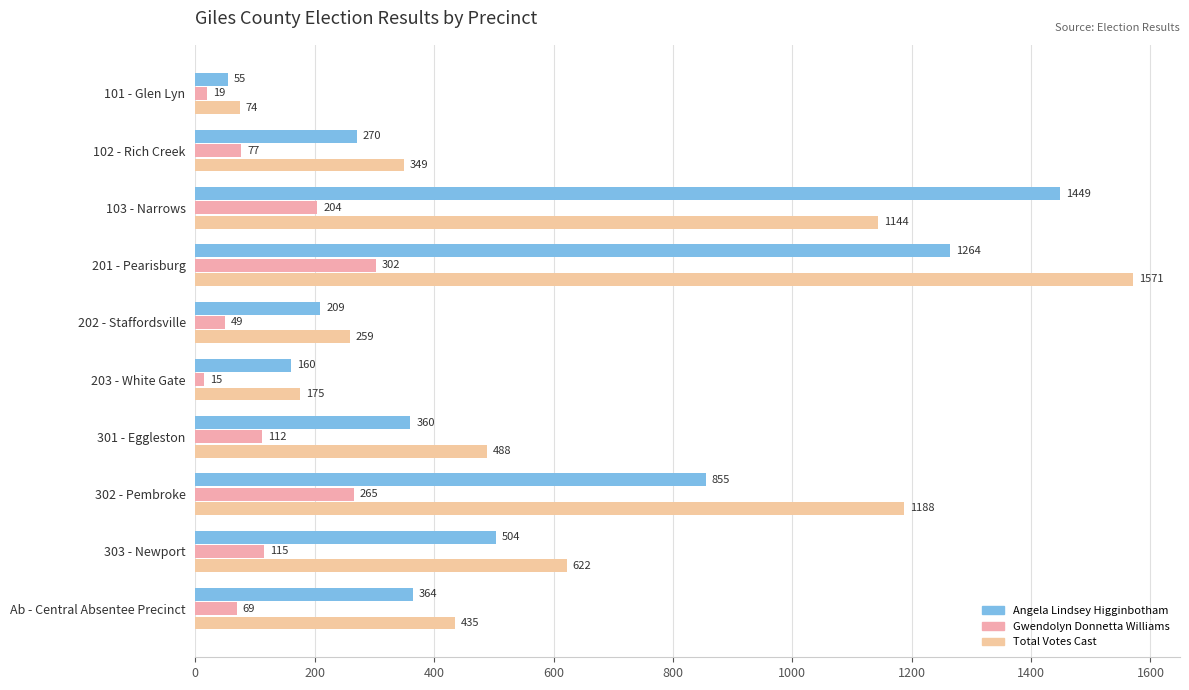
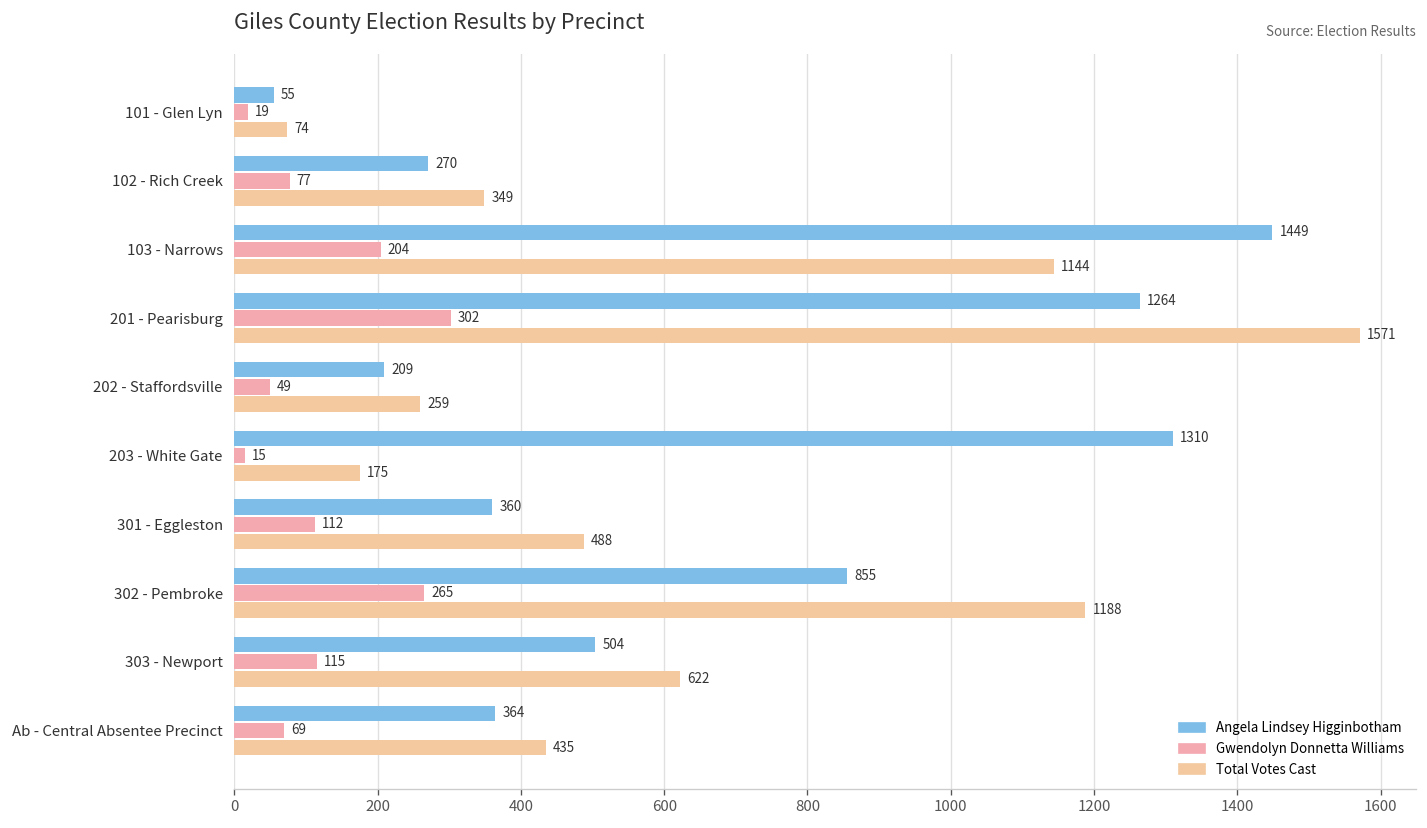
Angela Lindsey Higginbotham, 203 - White Gate: 160 -> 1310
